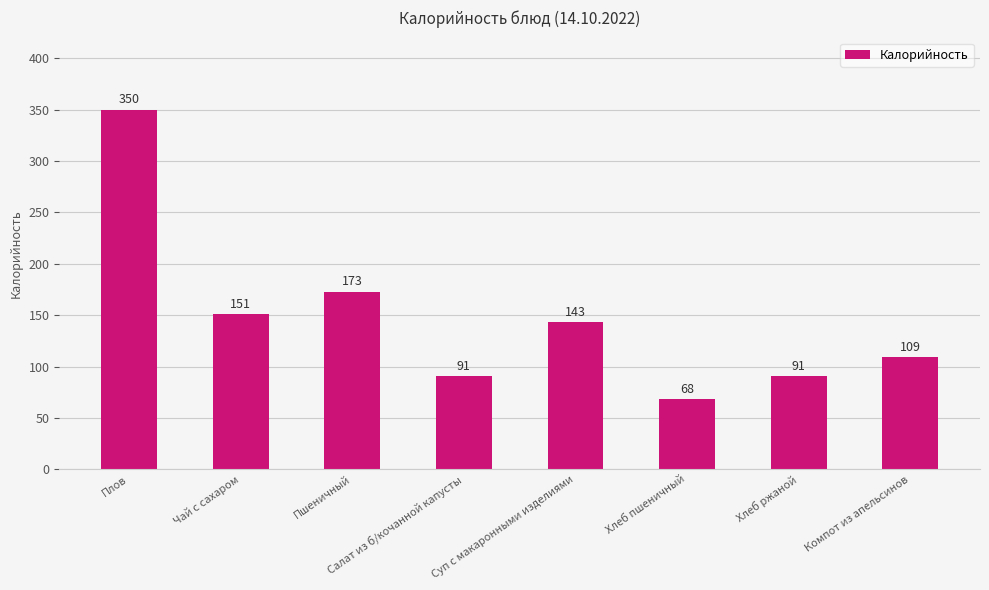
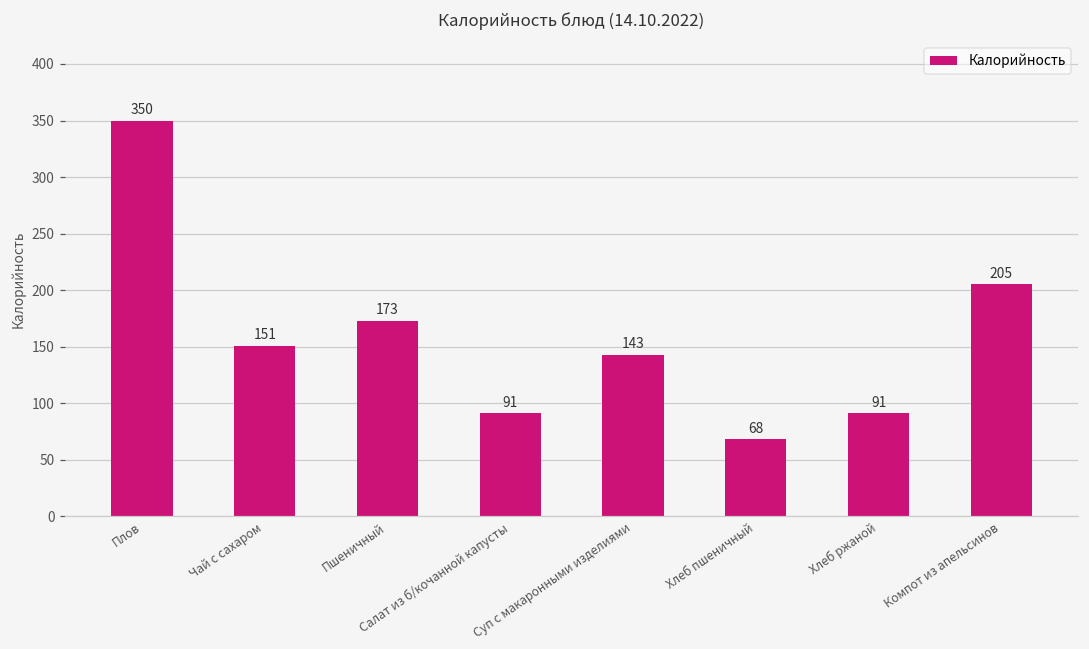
Компот из апельсинов: 109 -> 205
